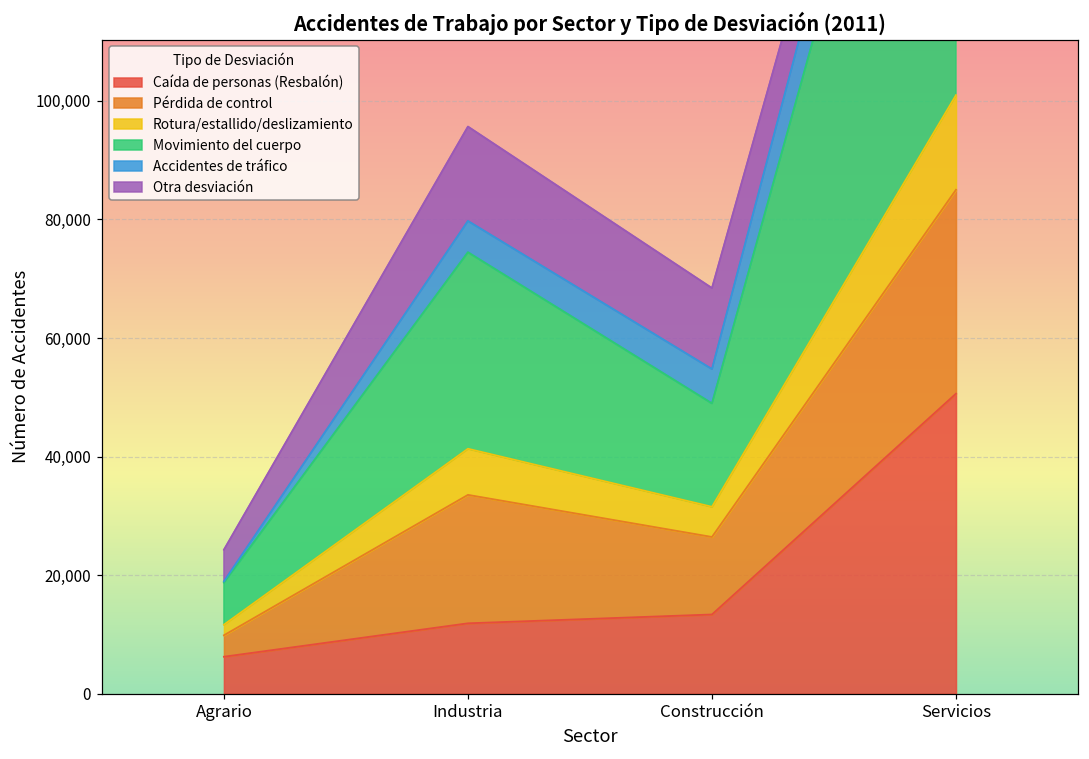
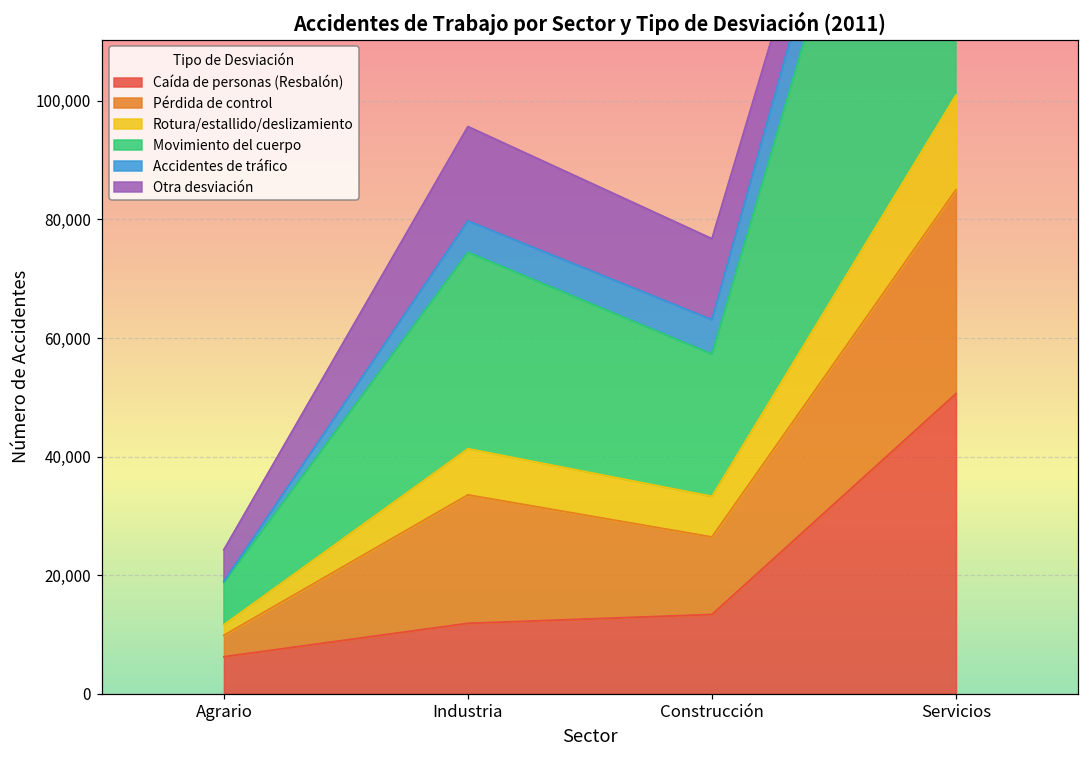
Rotura/estallido/deslizamiento, Construcción: 5,000 -> 7,000
Movimiento del cuerpo, Construcción: 17,000 -> 24,000
